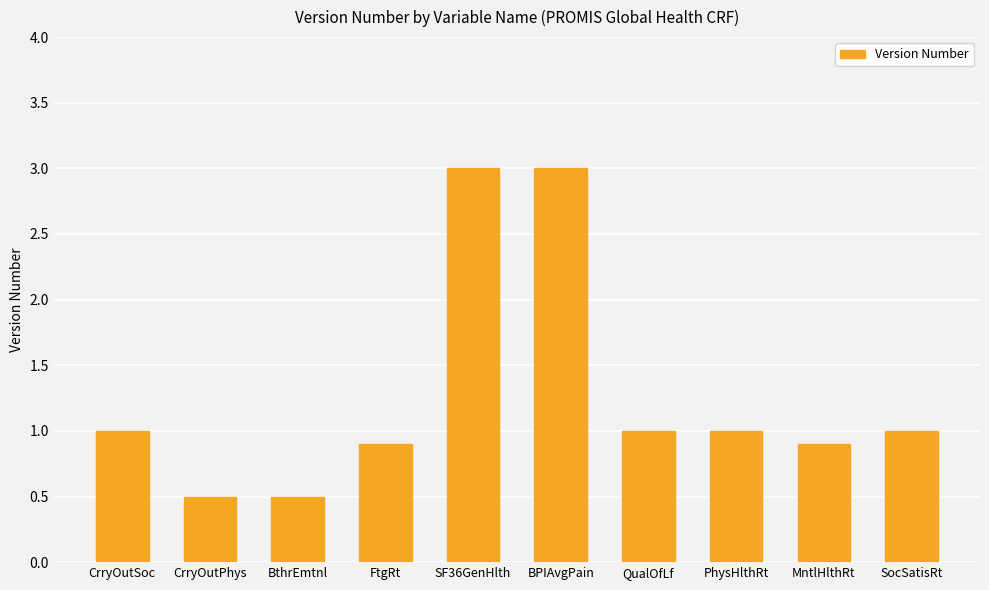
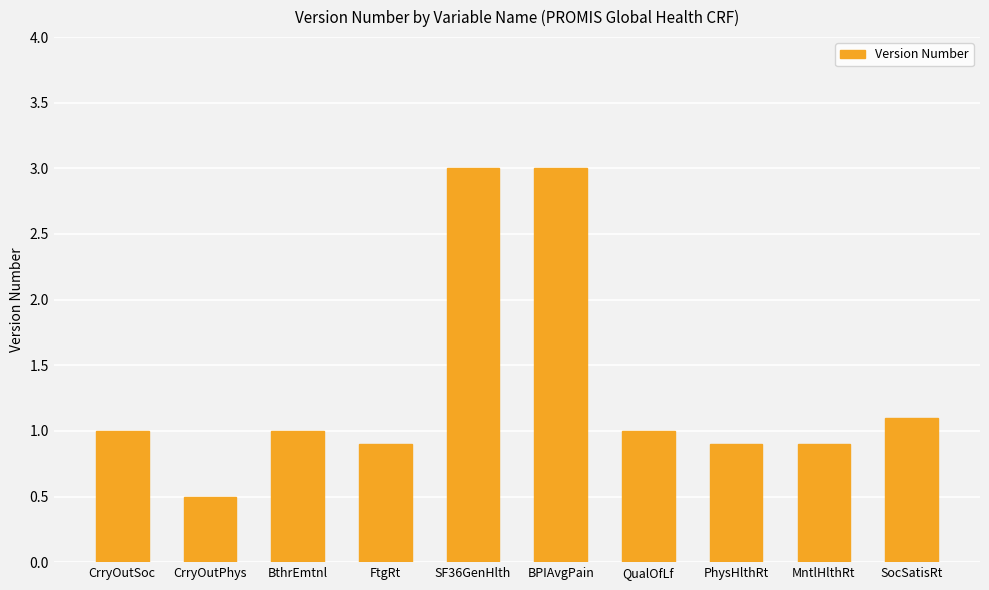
BthrEmtnl: 0.5 -> 1.0
PhysHlthRt: 1.0 -> 0.9
SocSatisRt: 1.0 -> 1.1
